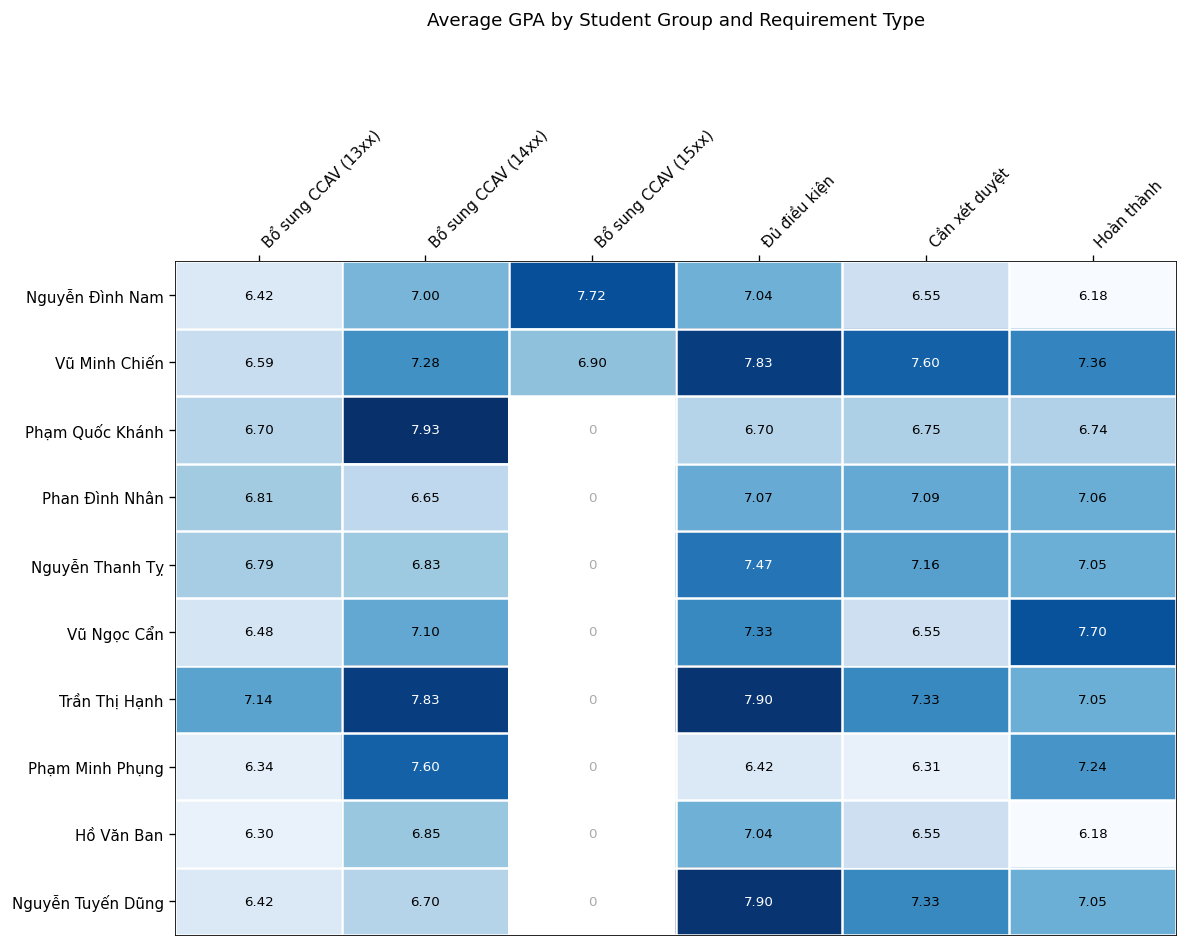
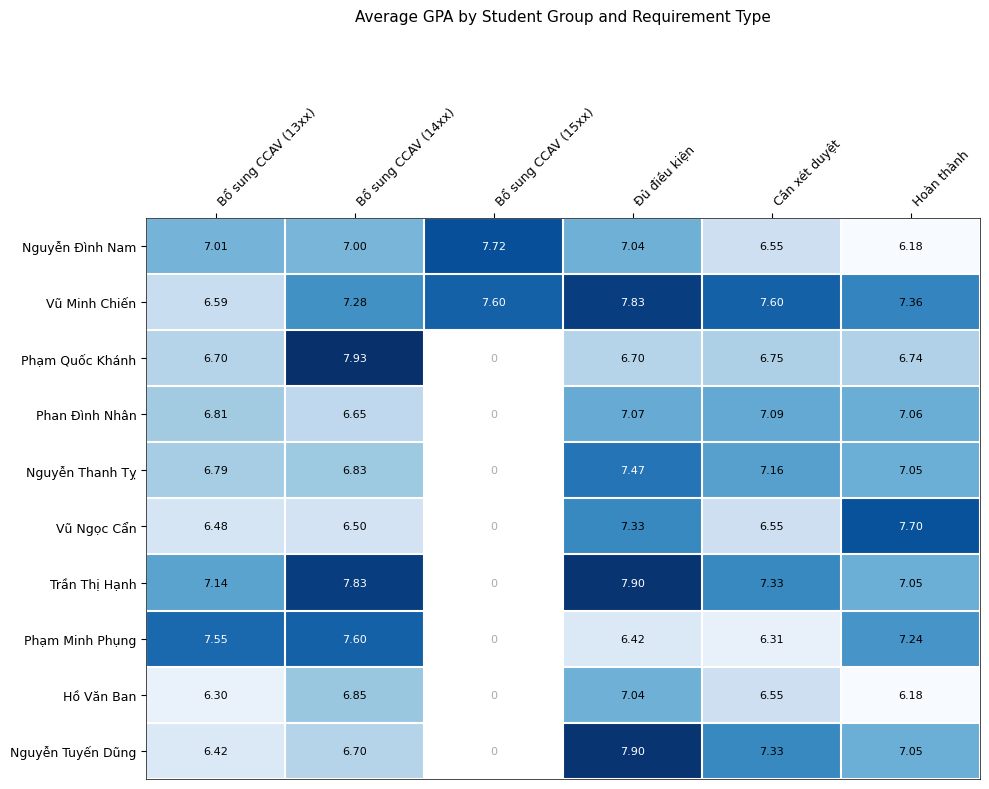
Nguyễn Đình Nam, Bổ sung CCAV (13xx): 6.42 -> 7.01
Vũ Minh Chiến, Bổ sung CCAV (15xx): 6.90 -> 7.60
Vũ Ngọc Cẩn, Bổ sung CCAV (14xx): 7.10 -> 6.50
Phạm Minh Phụng, Bổ sung CCAV (13xx): 6.34 -> 7.55
